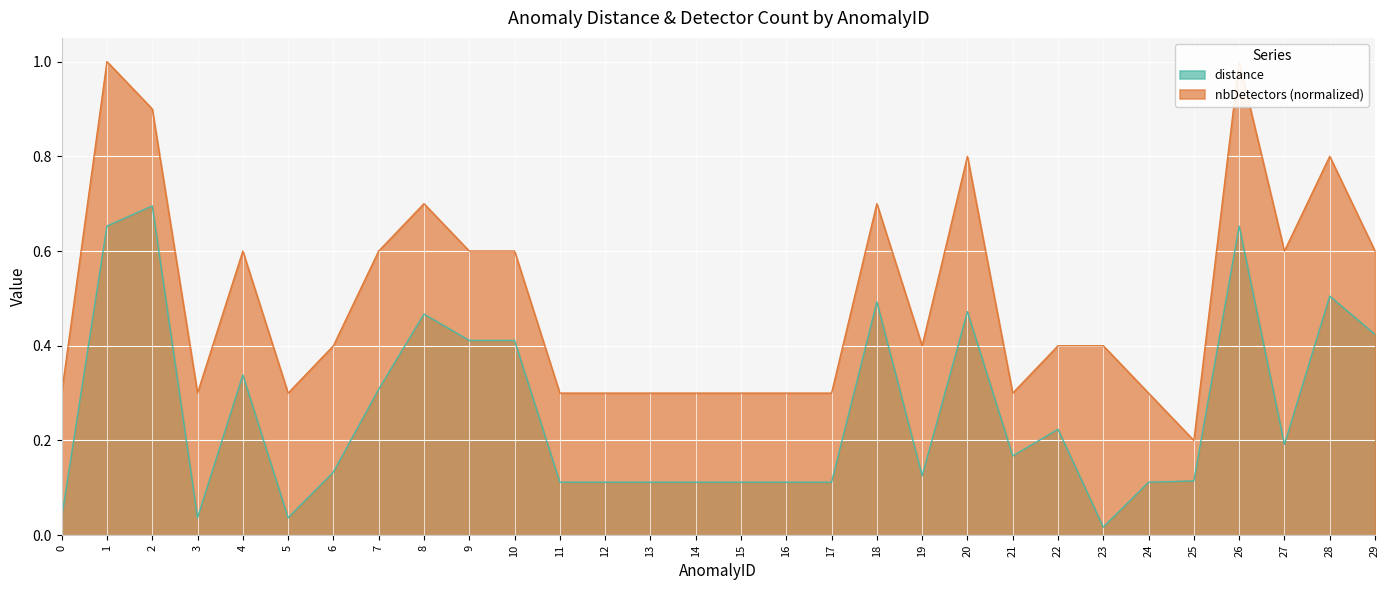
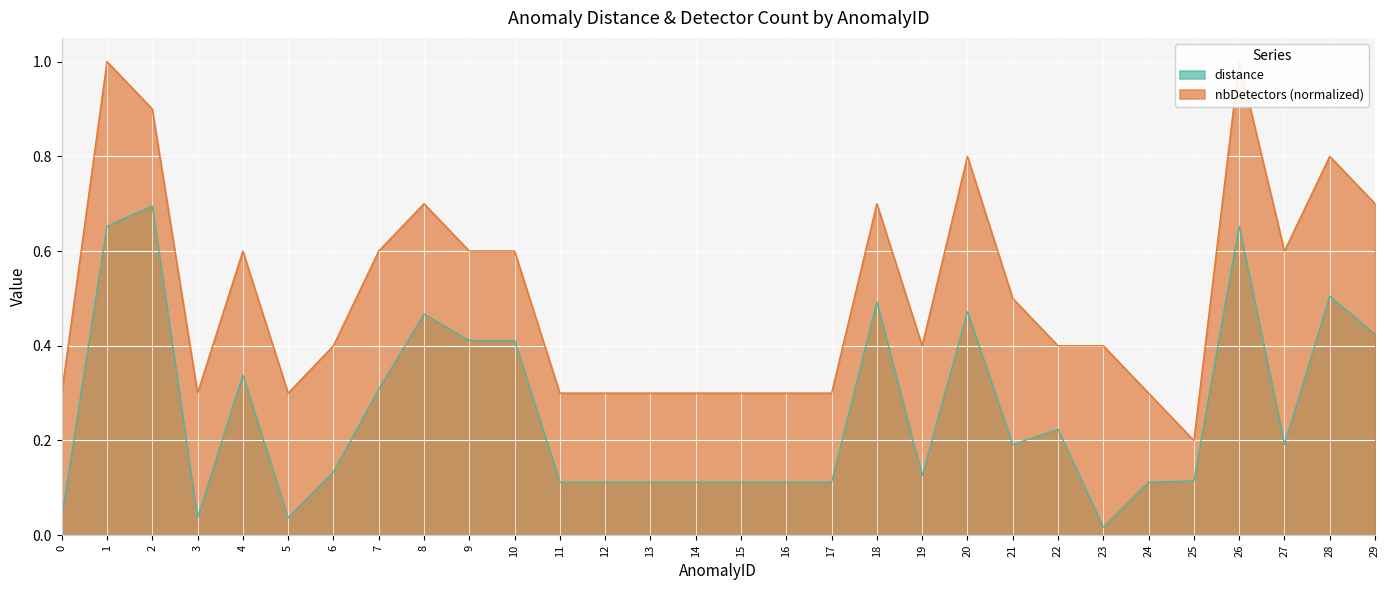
distance, 21: 0.17 -> 0.19
nbDetectors (normalized), 21: 0.30 -> 0.50
nbDetectors (normalized), 29: 0.60 -> 0.70
